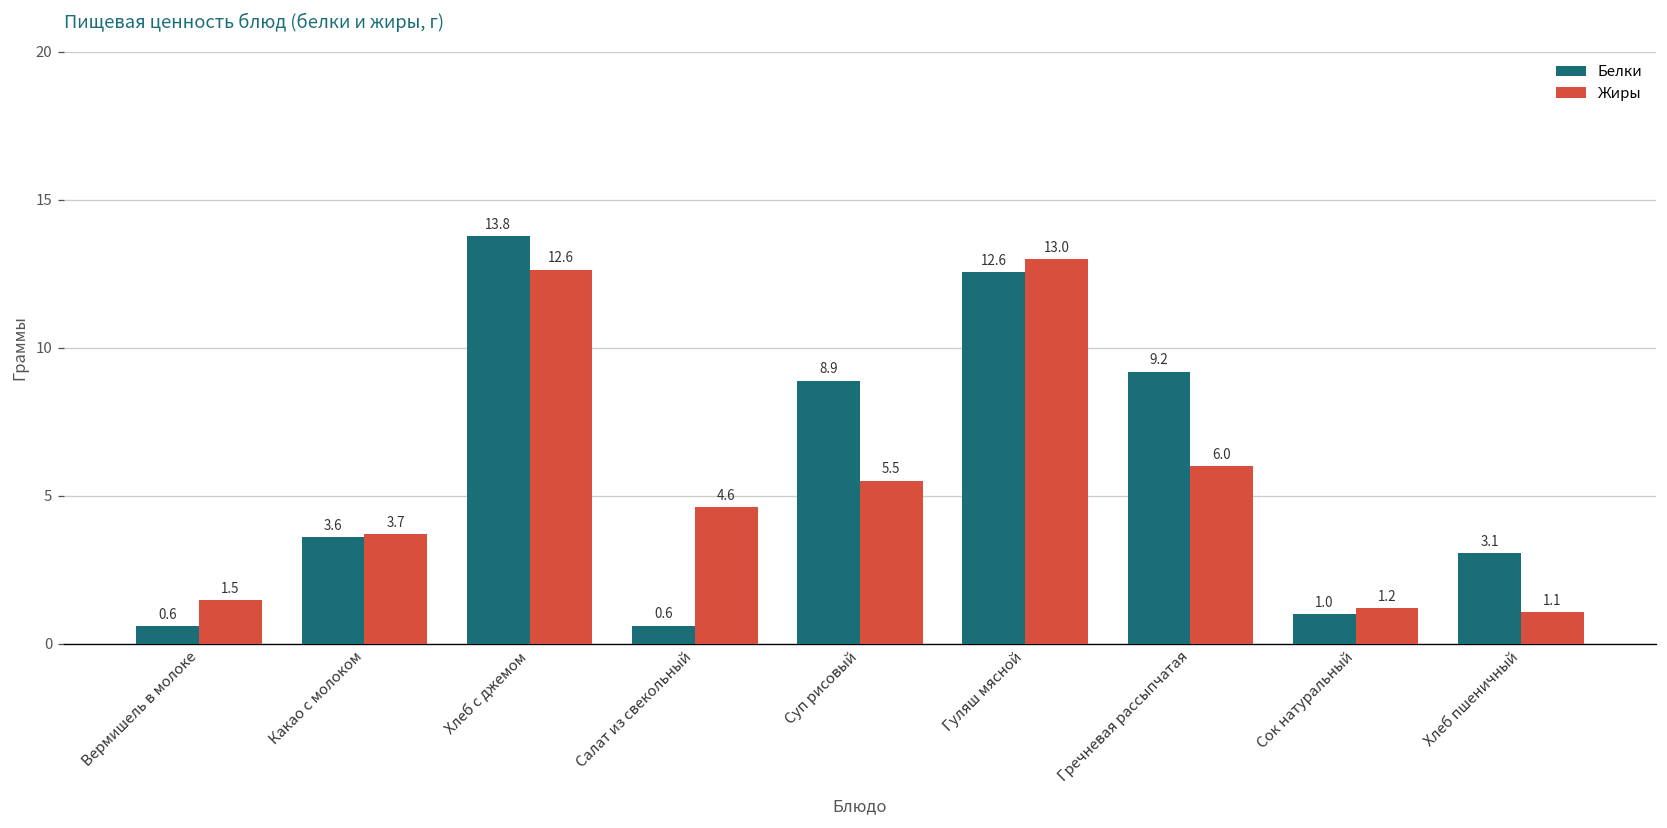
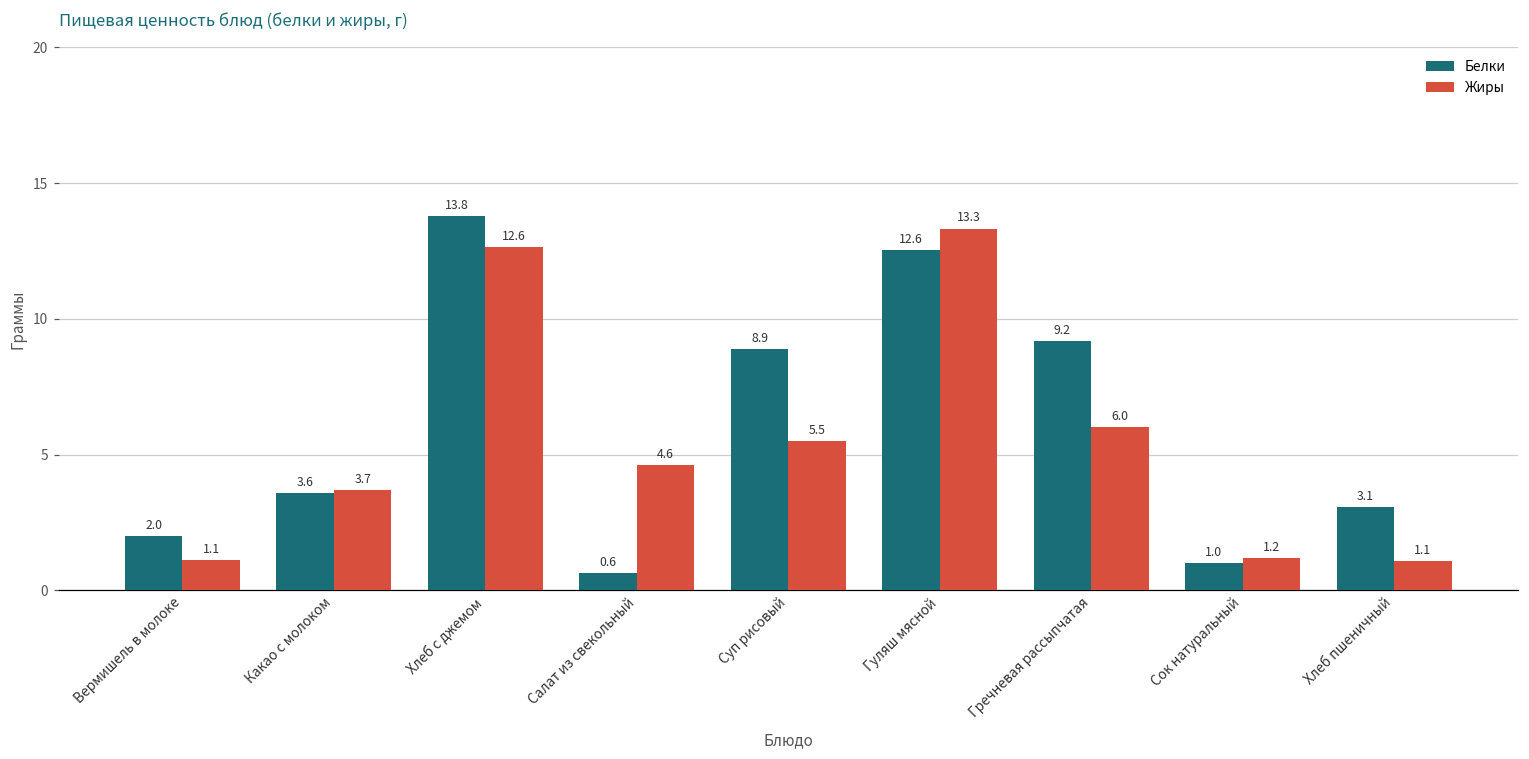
Белки, Вермишель в молоке: 0.6 -> 2.0
Жиры, Вермишель в молоке: 1.5 -> 1.1
Жиры, Гуляш мясной: 13.0 -> 13.3
